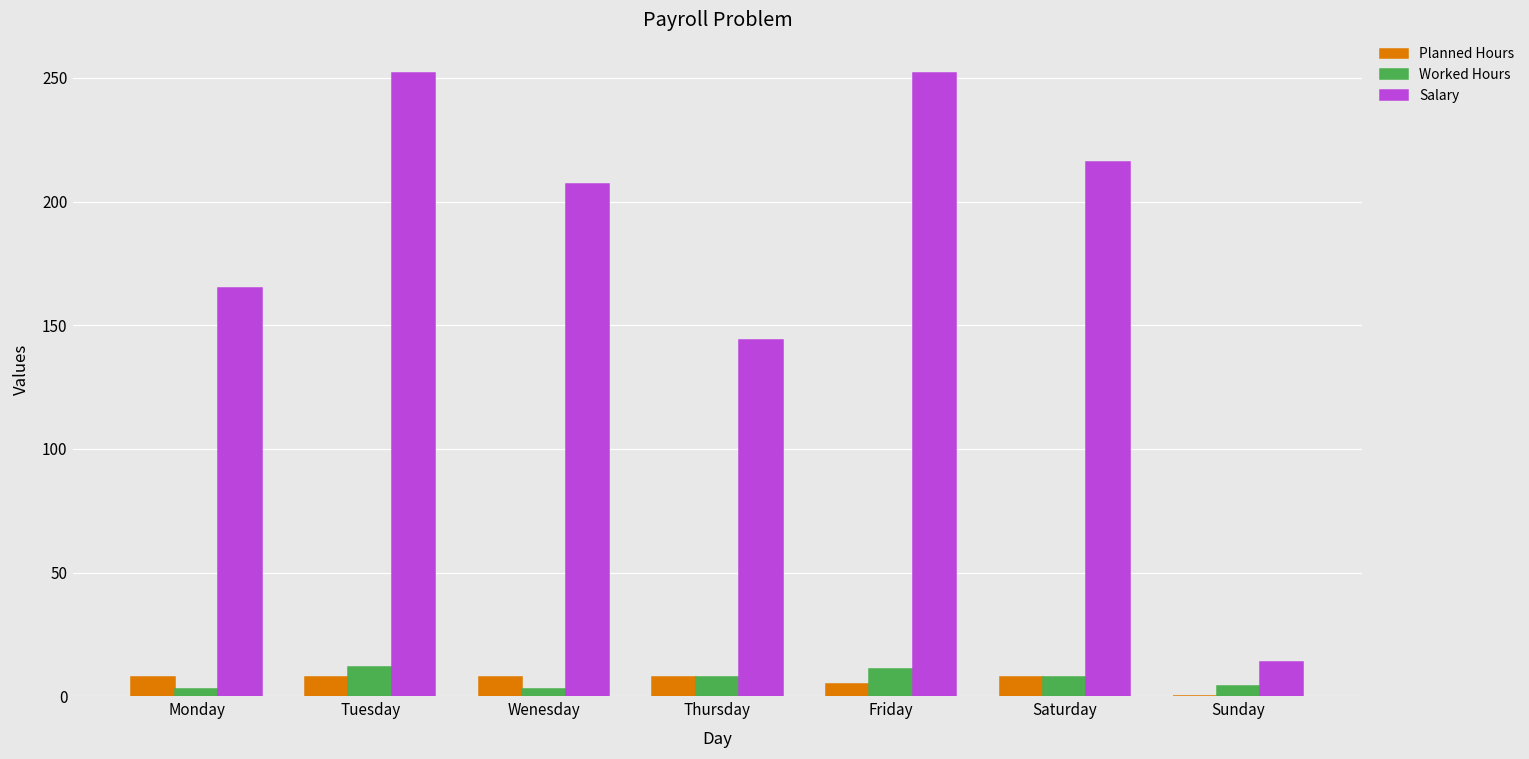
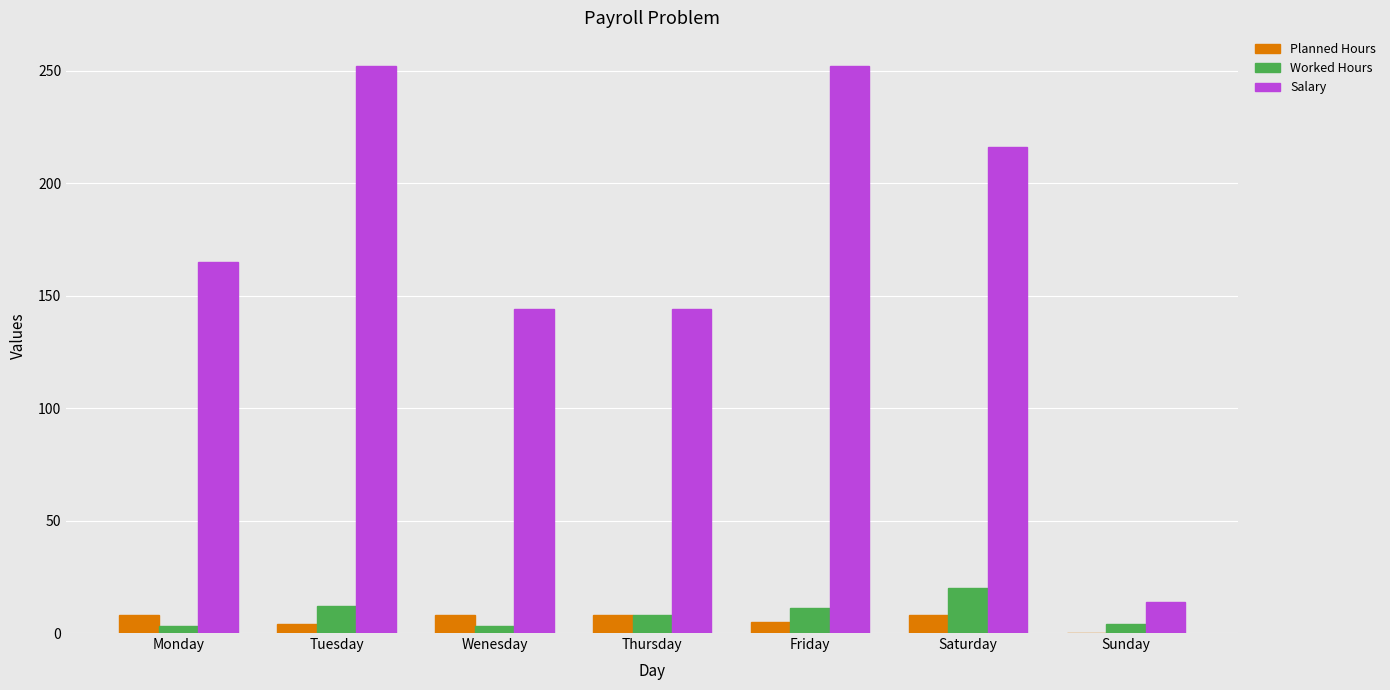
Planned Hours, Tuesday: 8 -> 4
Salary, Wenesday: 207 -> 144
Worked Hours, Saturday: 8 -> 20
